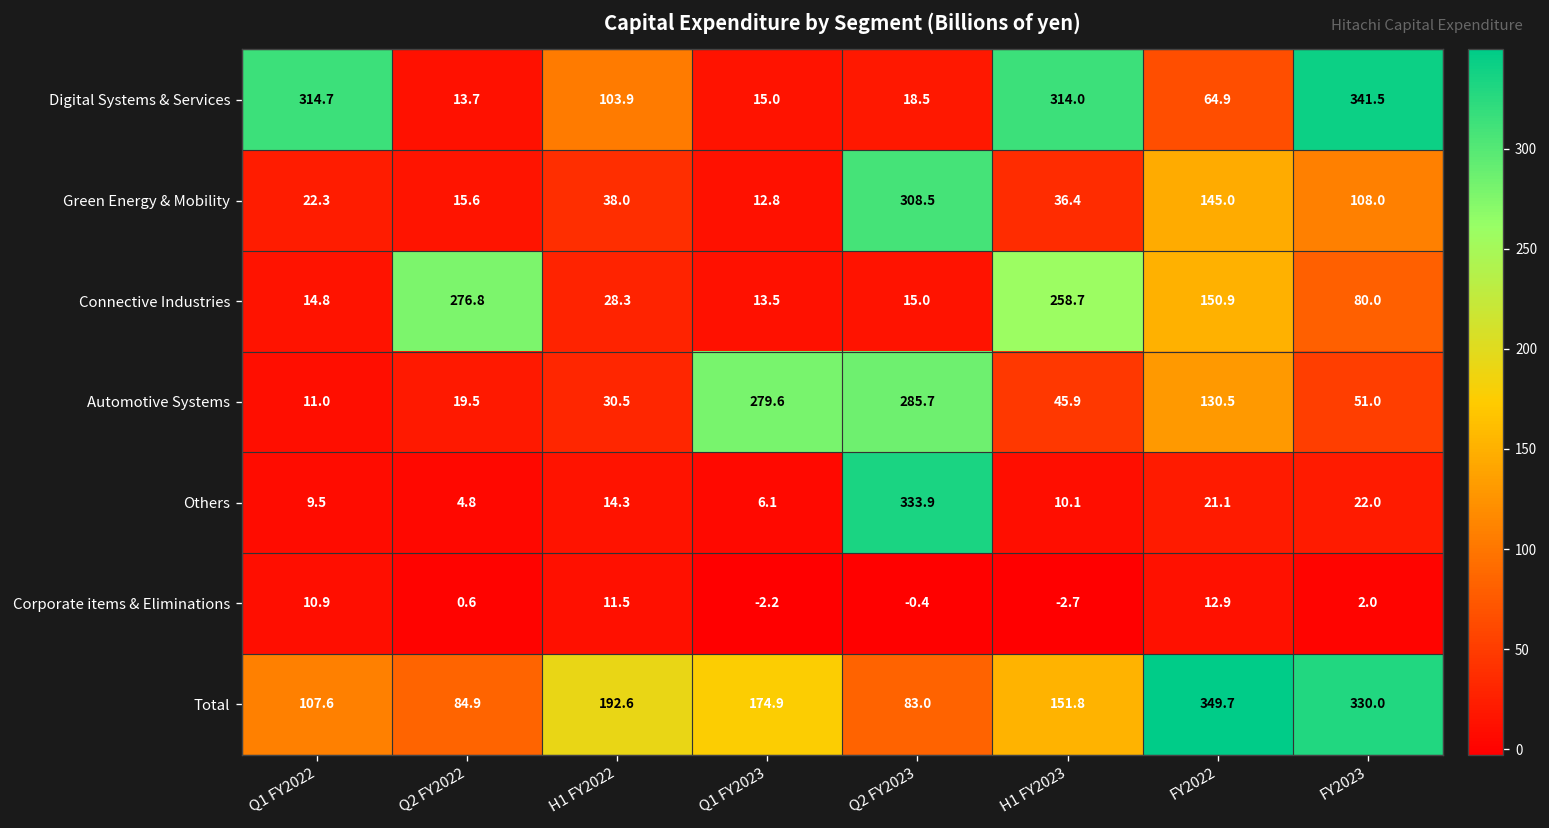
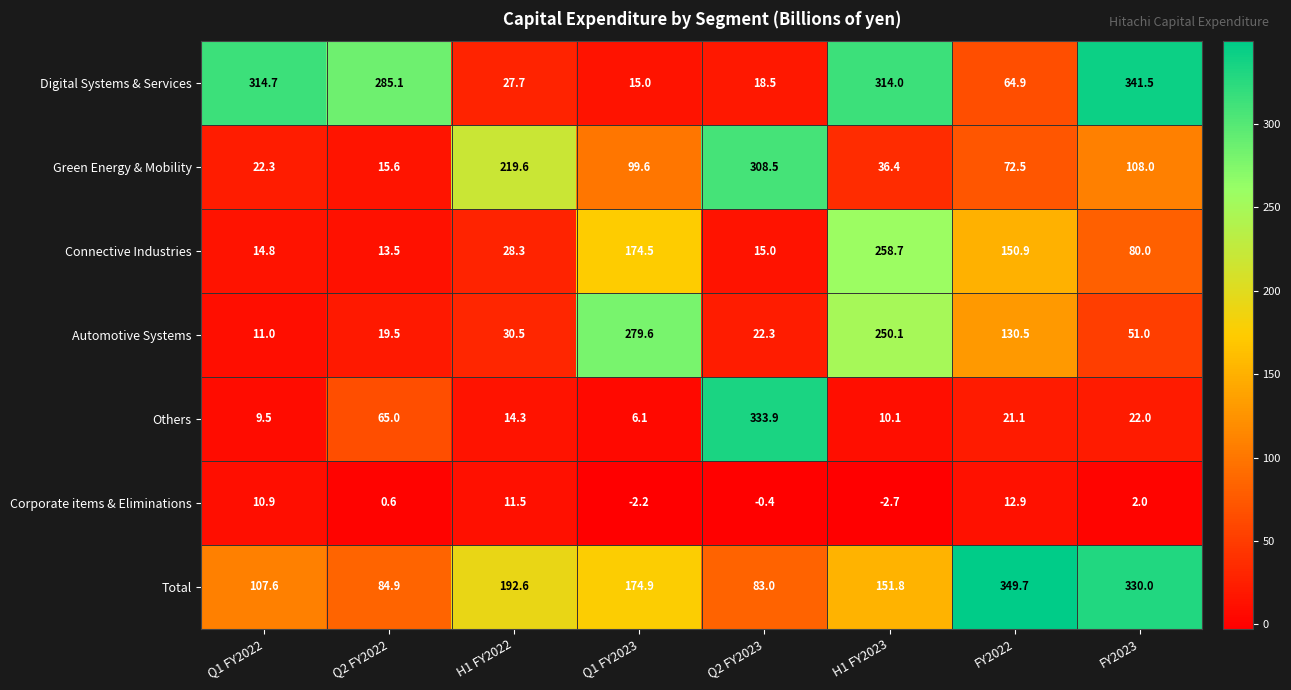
Digital Systems & Services, Q2 FY2022: 13.7 -> 285.1
Digital Systems & Services, H1 FY2022: 103.9 -> 27.7
Green Energy & Mobility, H1 FY2022: 38.0 -> 219.6
Green Energy & Mobility, Q1 FY2023: 12.8 -> 99.6
Green Energy & Mobility, FY2022: 145.0 -> 72.5
Connective Industries, Q2 FY2022: 276.8 -> 13.5
Connective Industries, Q1 FY2023: 13.5 -> 174.5
Automotive Systems, Q2 FY2023: 285.7 -> 22.3
Automotive Systems, H1 FY2023: 45.9 -> 250.1
Others, Q2 FY2022: 4.8 -> 65.0
